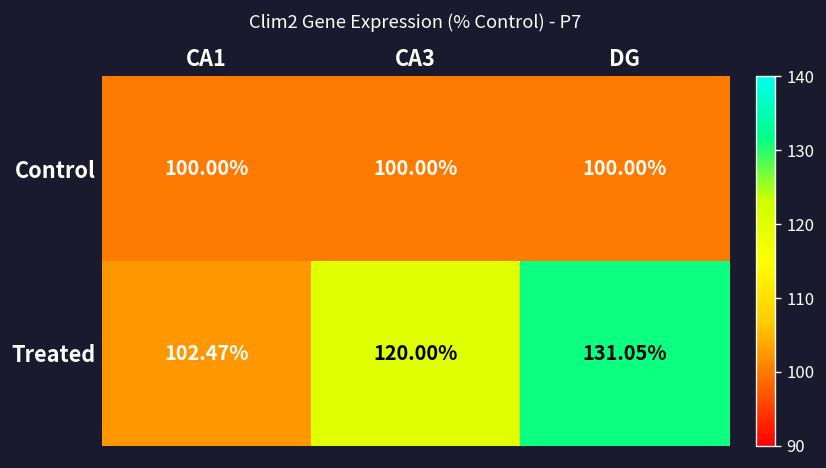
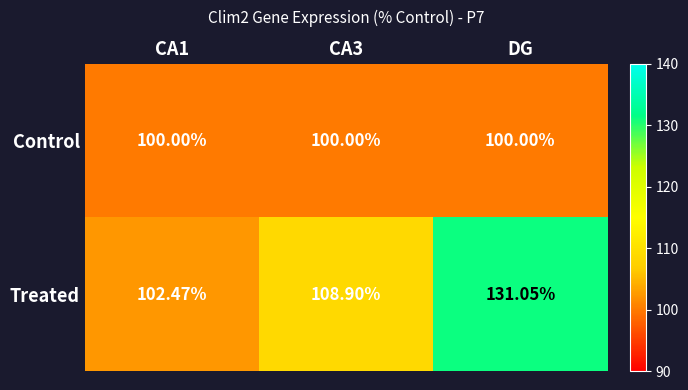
Treated, CA3: 120.00% -> 108.90%
